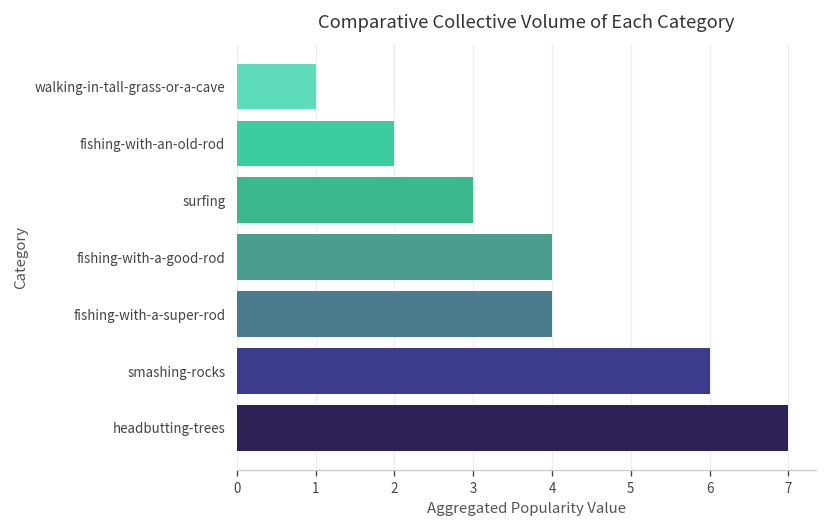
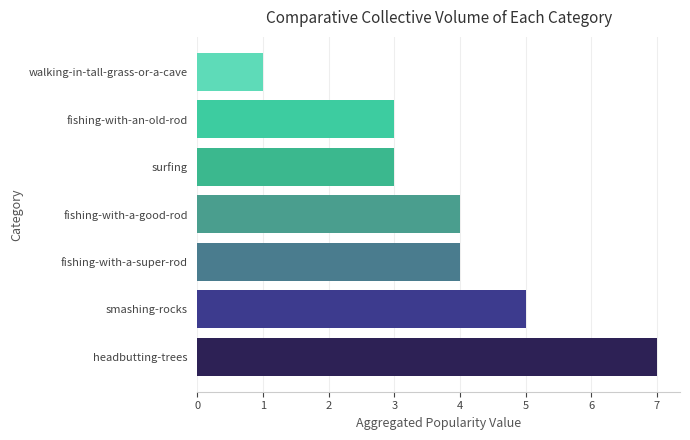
fishing-with-an-old-rod: 2.0 -> 3.0
smashing-rocks: 6.0 -> 5.0
